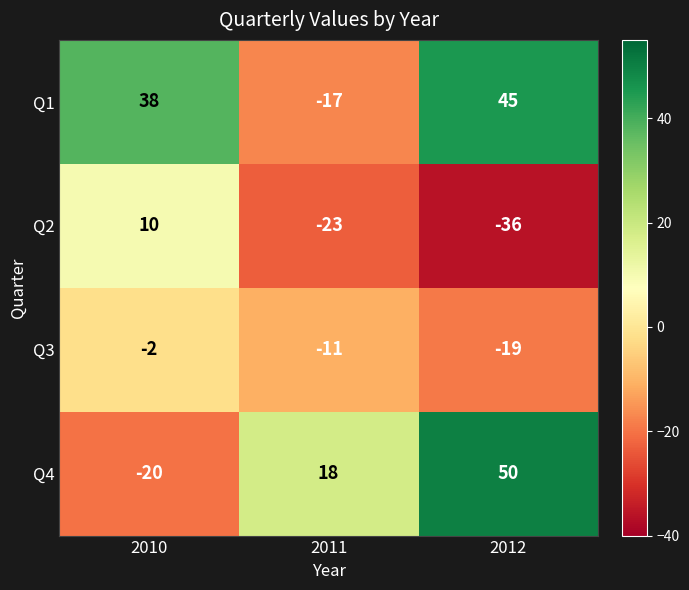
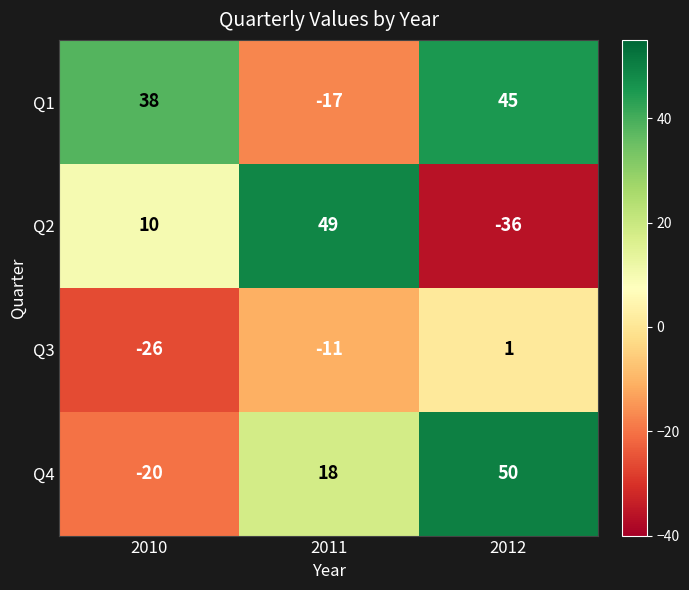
Q2, 2011: -23 -> 49
Q3, 2010: -2 -> -26
Q3, 2012: -19 -> 1
